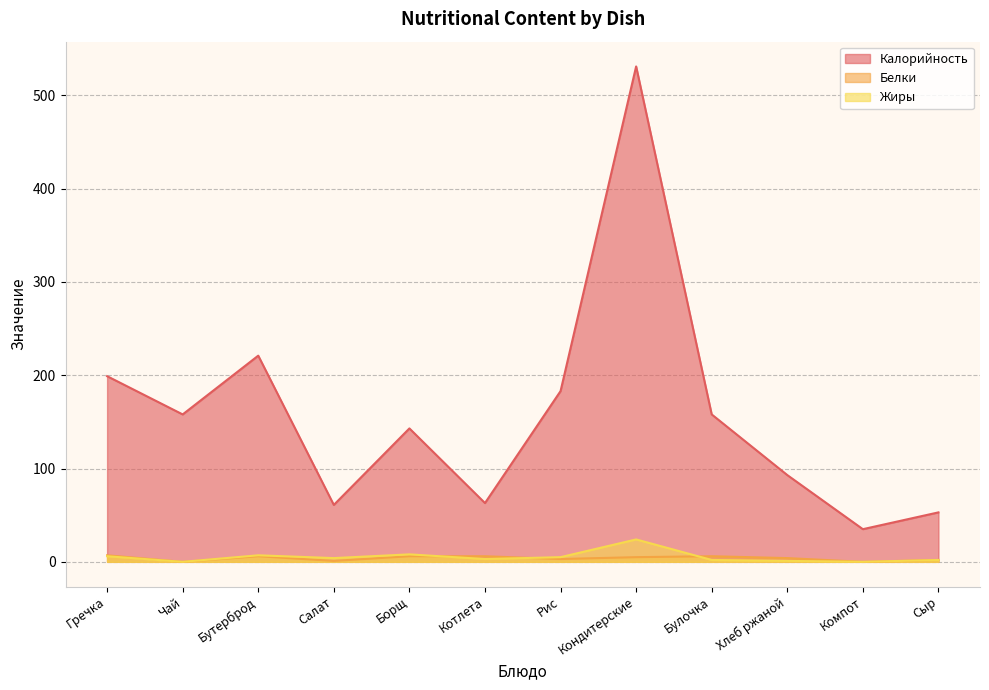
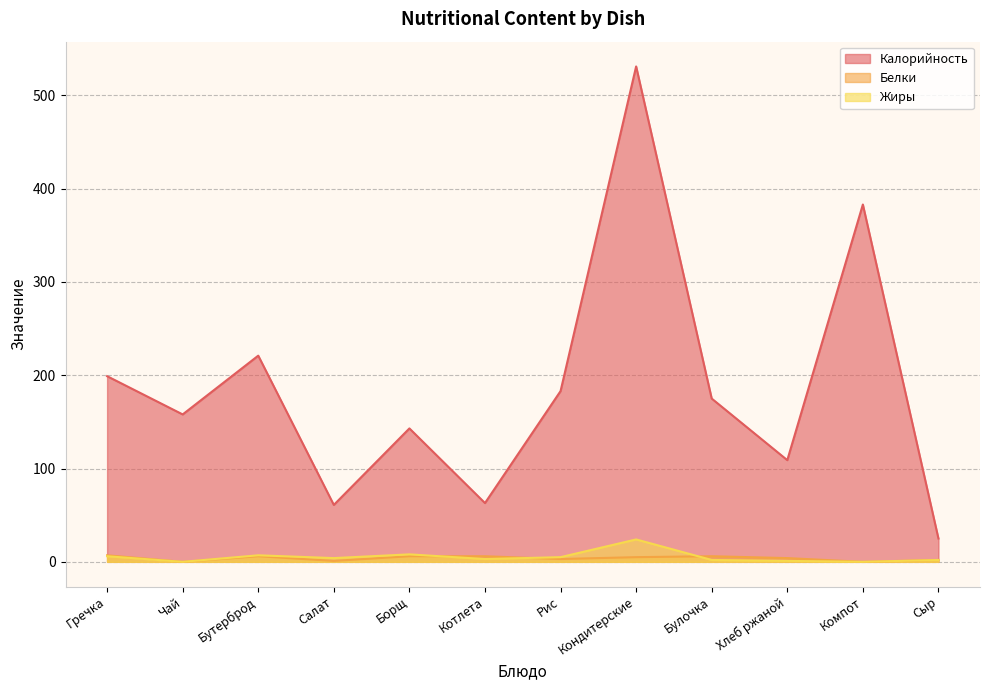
Калорийность, Булочка: 160 -> 180
Калорийность, Хлеб ржаной: 90 -> 110
Калорийность, Компот: 40 -> 380
Калорийность, Сыр: 50 -> 30
